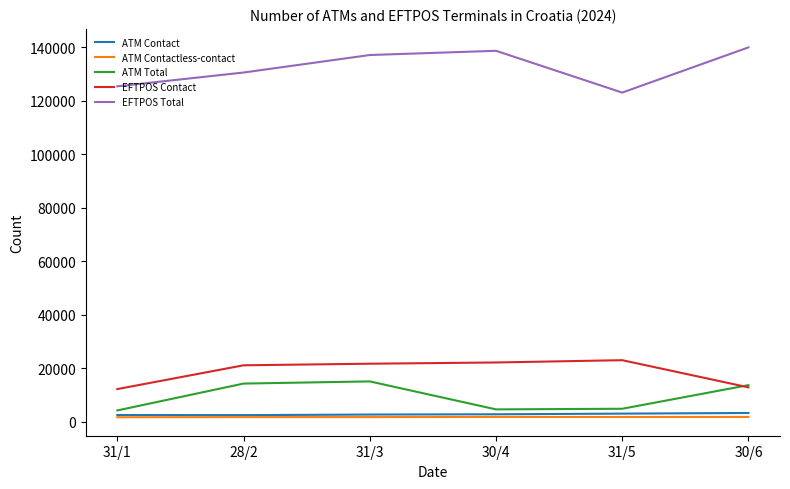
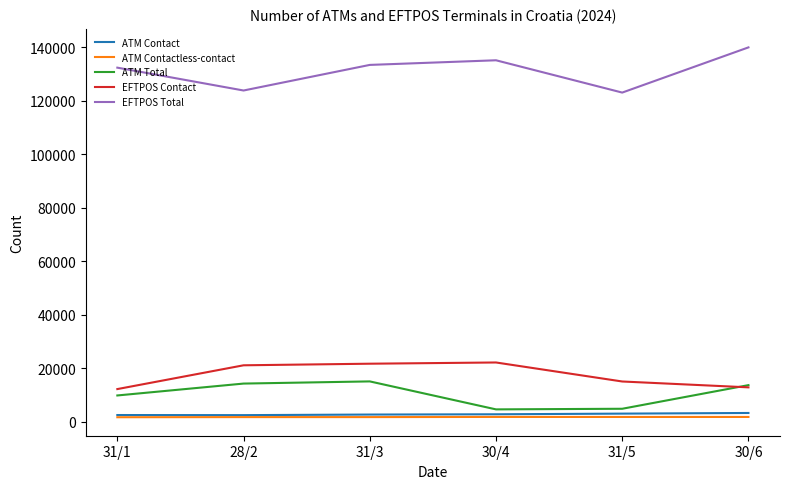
ATM Total, 31/1: 4000 -> 10000
EFTPOS Total, 31/1: 125000 -> 132000
EFTPOS Total, 28/2: 131000 -> 124000
EFTPOS Total, 31/3: 137000 -> 133000
EFTPOS Total, 30/4: 139000 -> 135000
EFTPOS Contact, 31/5: 23000 -> 15000
